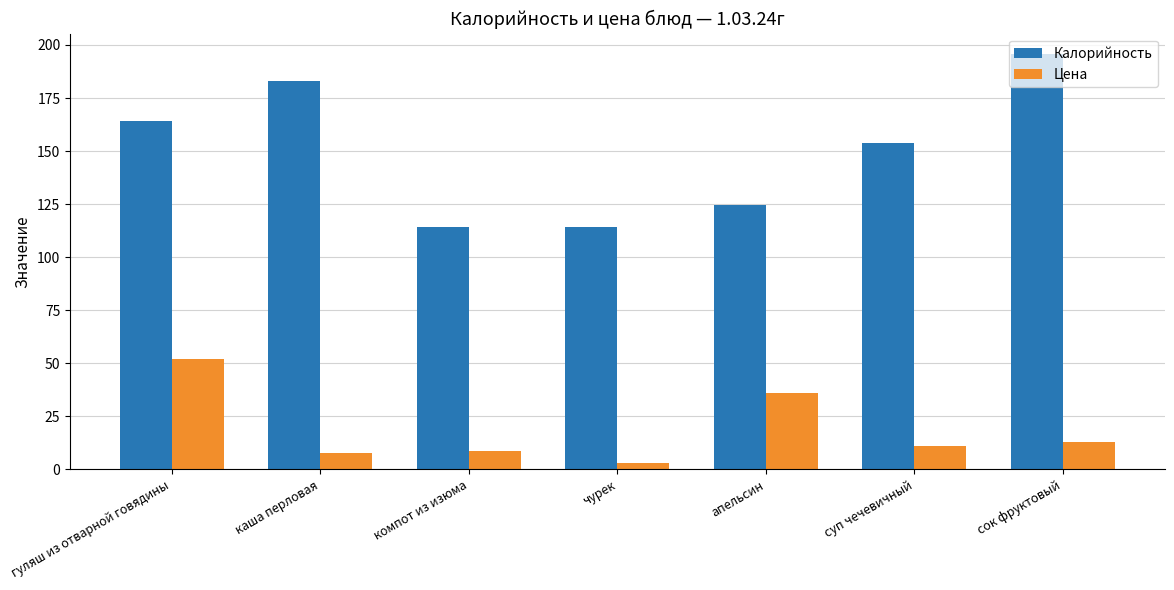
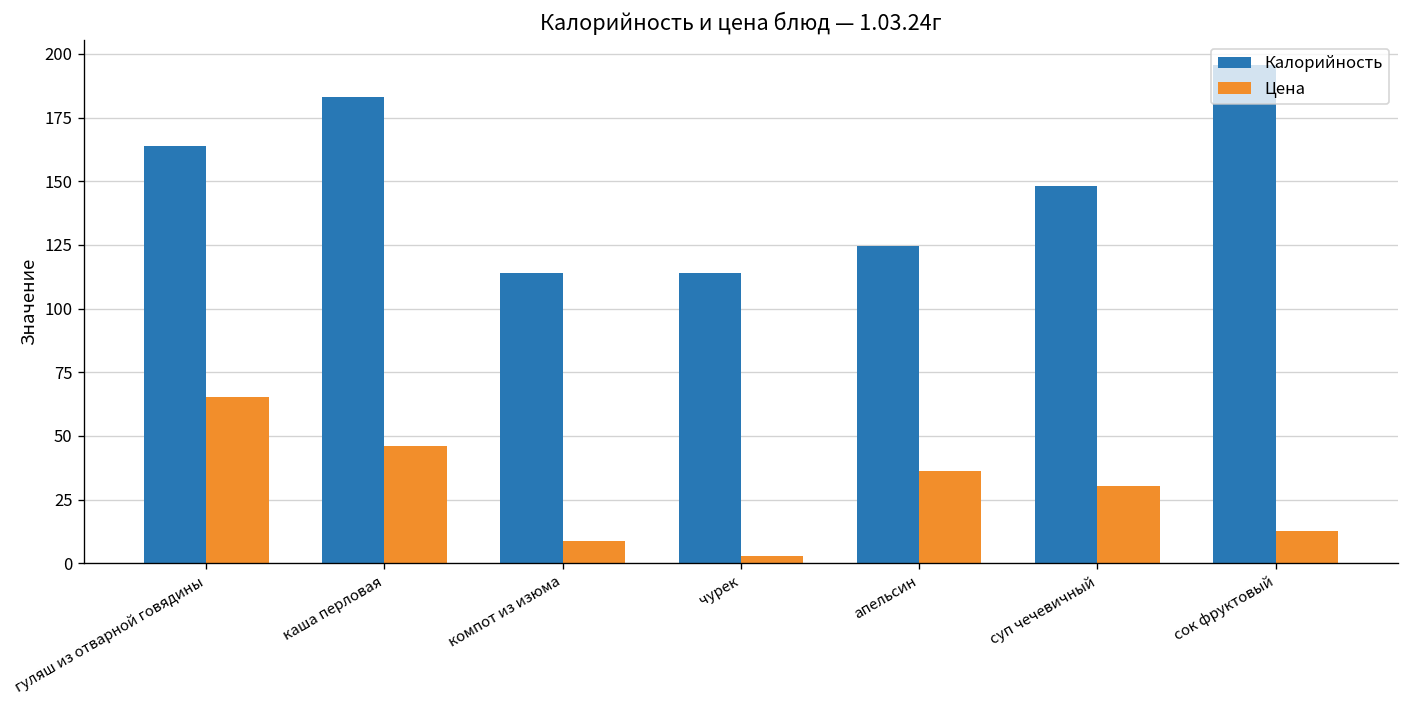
Цена, гуляш из отварной говядины: 52 -> 65
Цена, каша перловая: 8 -> 46
Калорийность, суп чечевичный: 154 -> 148
Цена, суп чечевичный: 11 -> 30
